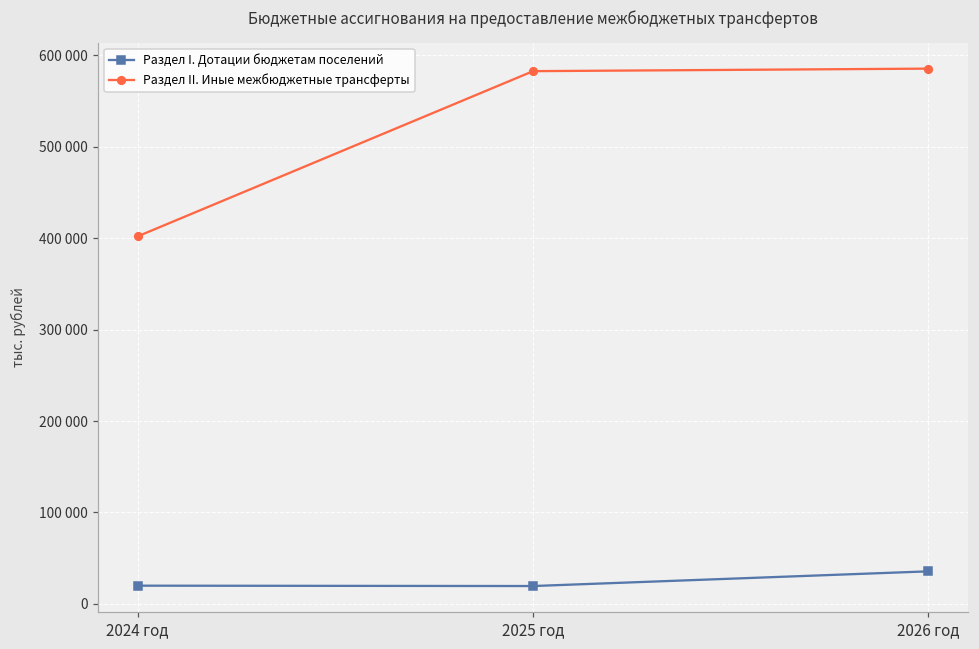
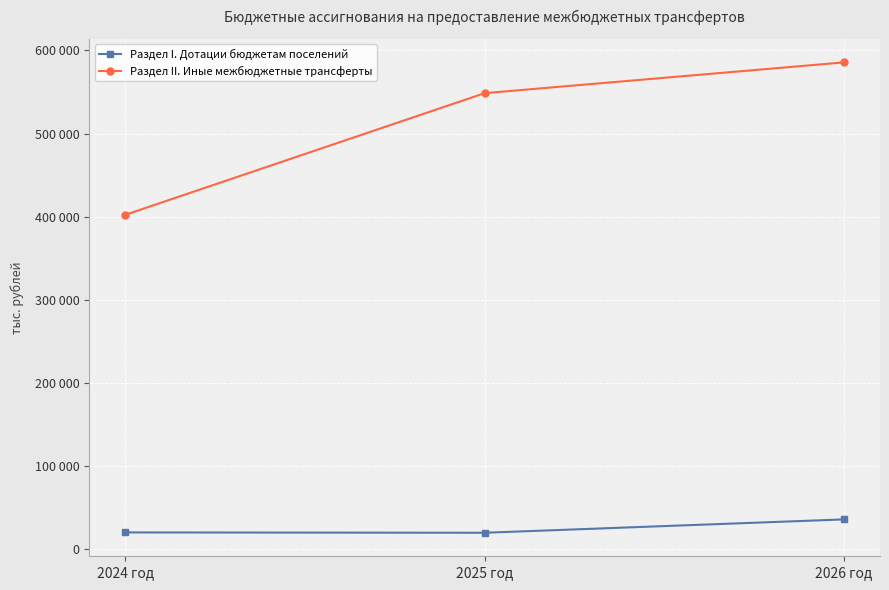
Раздел II. Иные межбюджетные трансферты, 2025 год: 580000 -> 550000
